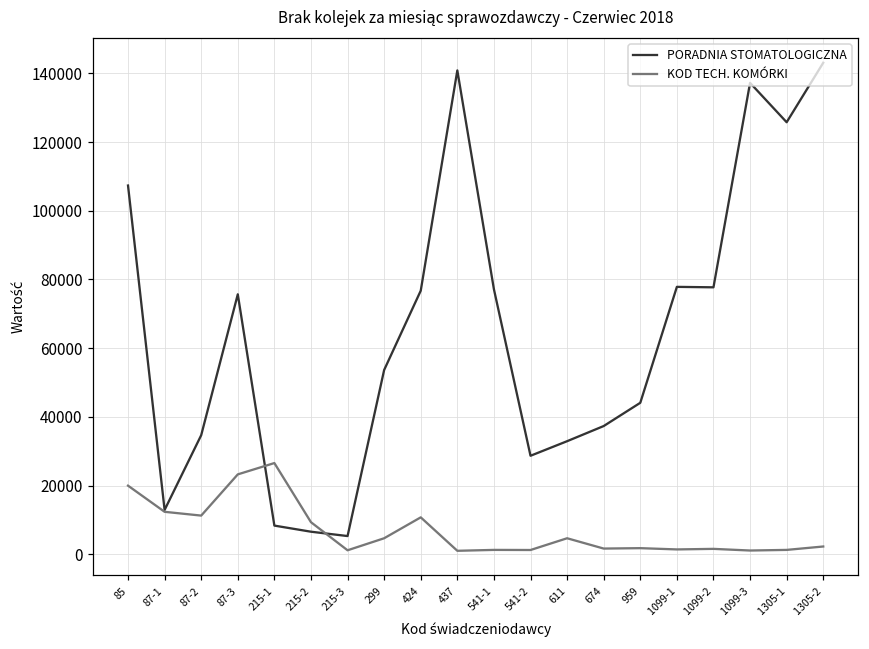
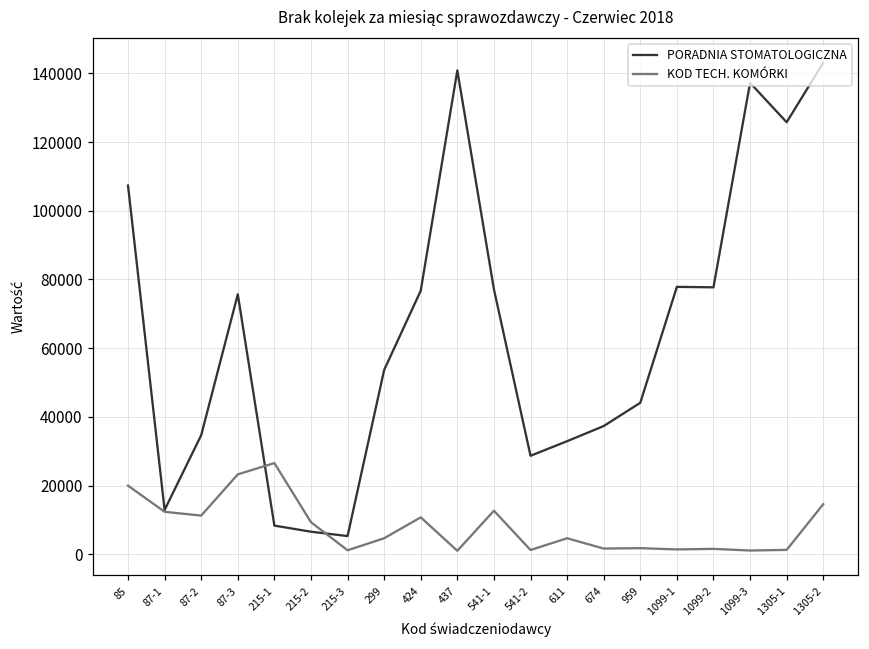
KOD TECH. KOMÓRKI, 541-1: 1000 -> 13000
KOD TECH. KOMÓRKI, 1305-2: 2000 -> 15000
